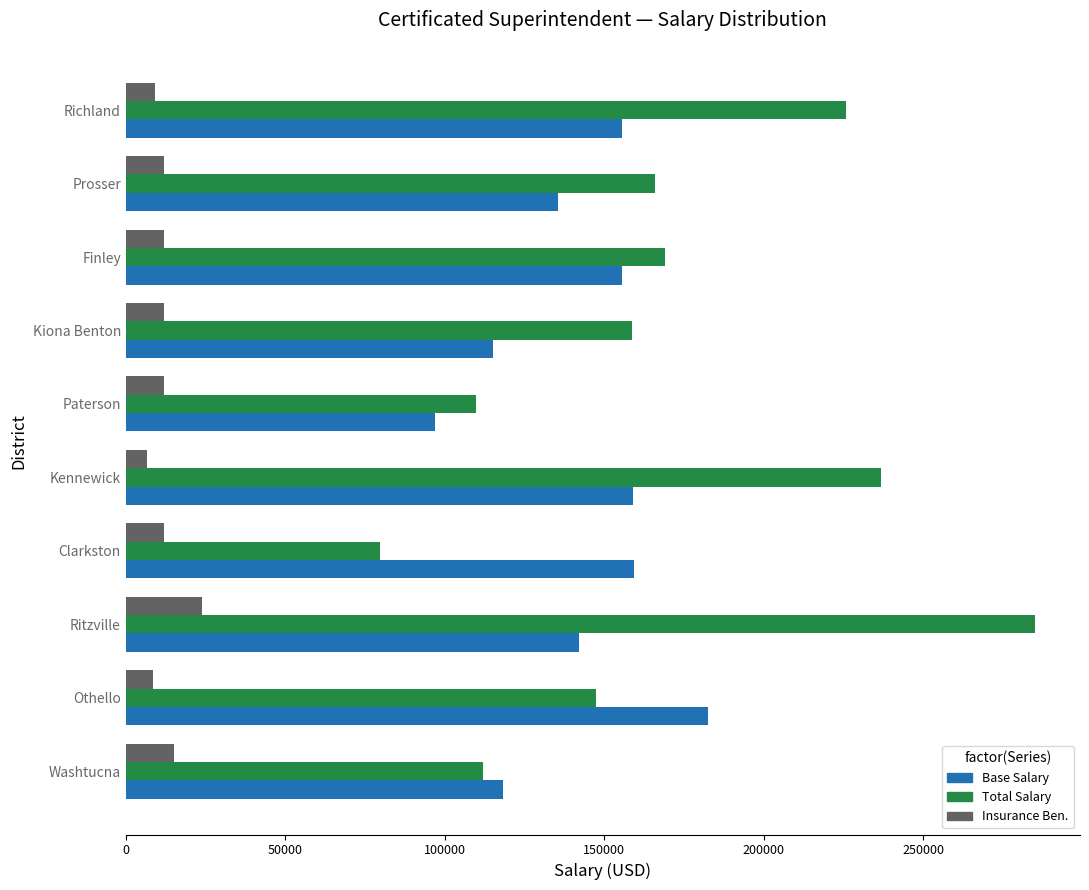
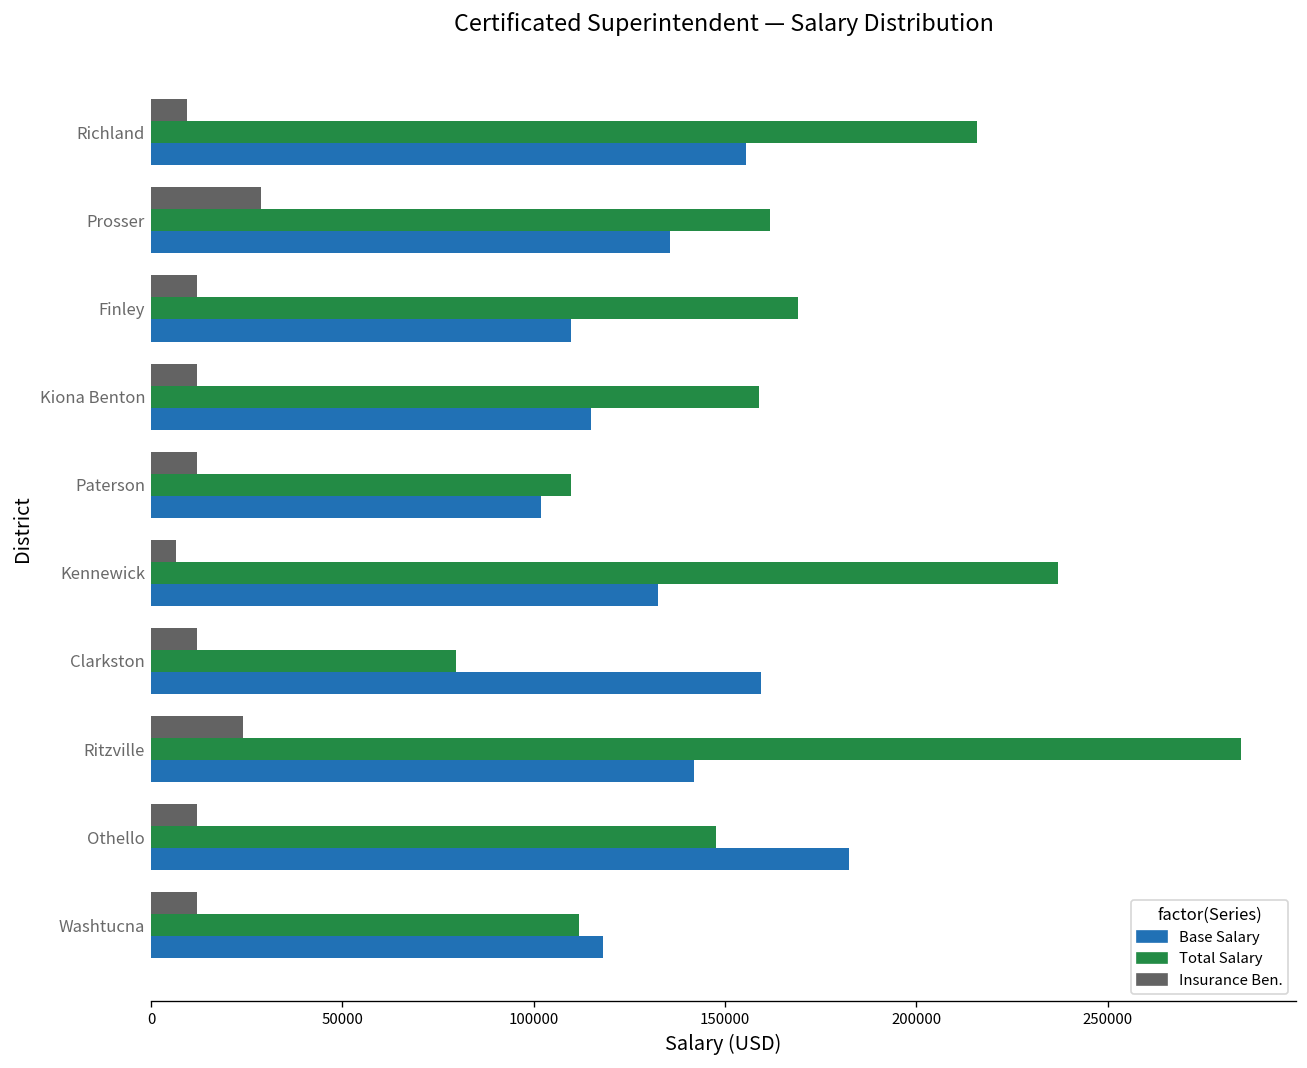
Total Salary, Richland: 226000 -> 216000
Insurance Ben., Prosser: 12000 -> 29000
Total Salary, Prosser: 166000 -> 162000
Base Salary, Finley: 156000 -> 110000
Base Salary, Paterson: 97000 -> 102000
Base Salary, Kennewick: 159000 -> 133000
Insurance Ben., Othello: 8000 -> 12000
Insurance Ben., Washtucna: 15000 -> 12000
